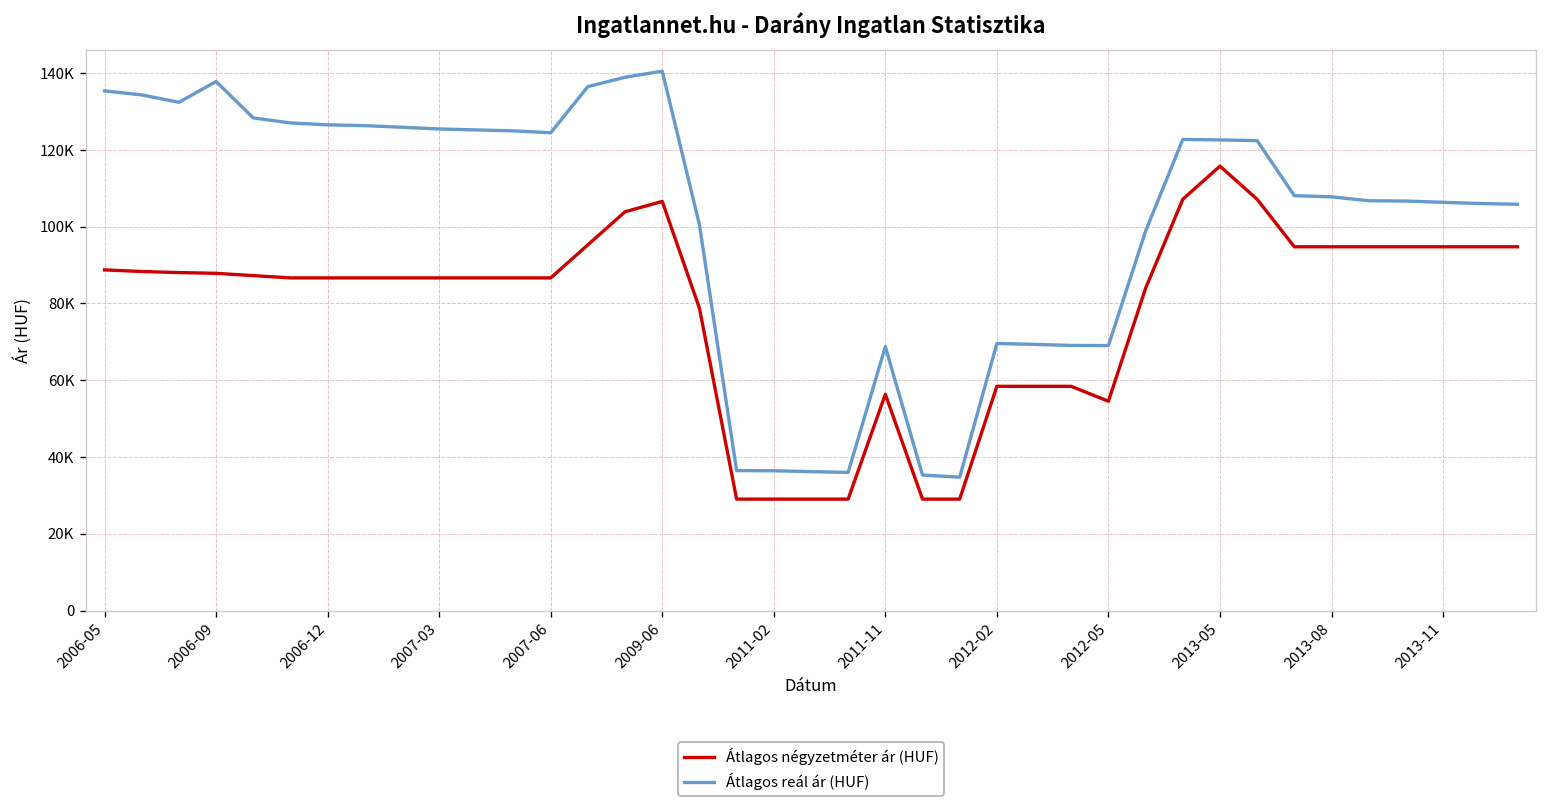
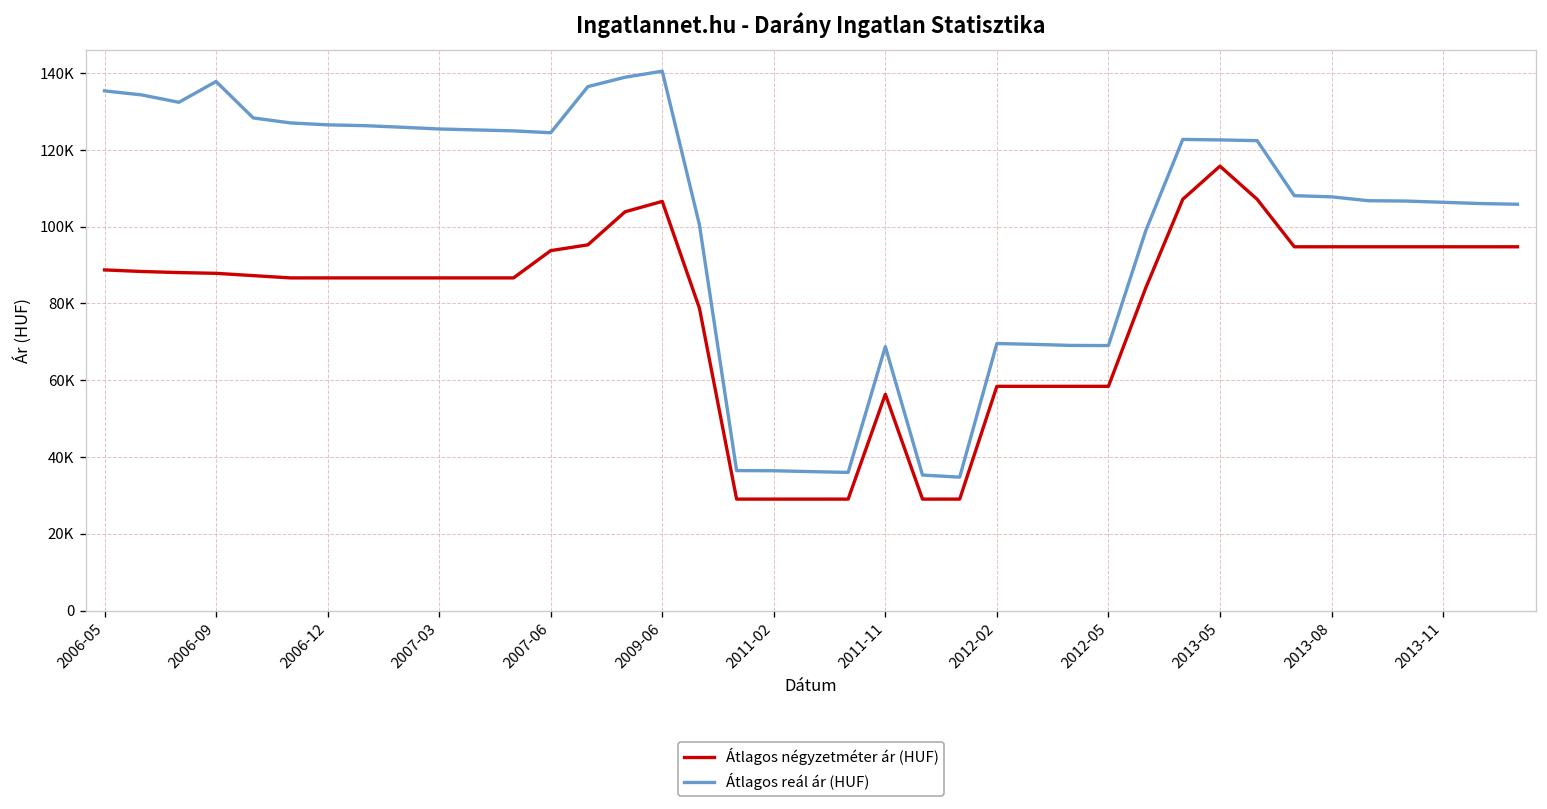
Átlagos négyzetméter ár (HUF), 2007-06: 87000 -> 94000
Átlagos négyzetméter ár (HUF), 2012-05: 55000 -> 58000
